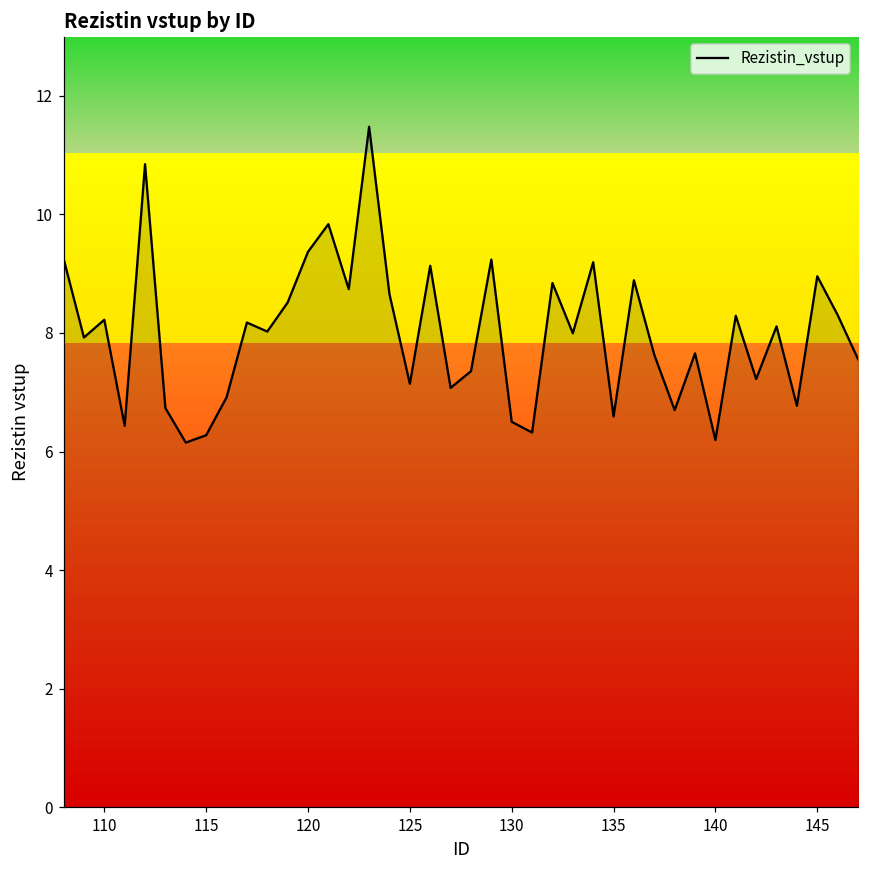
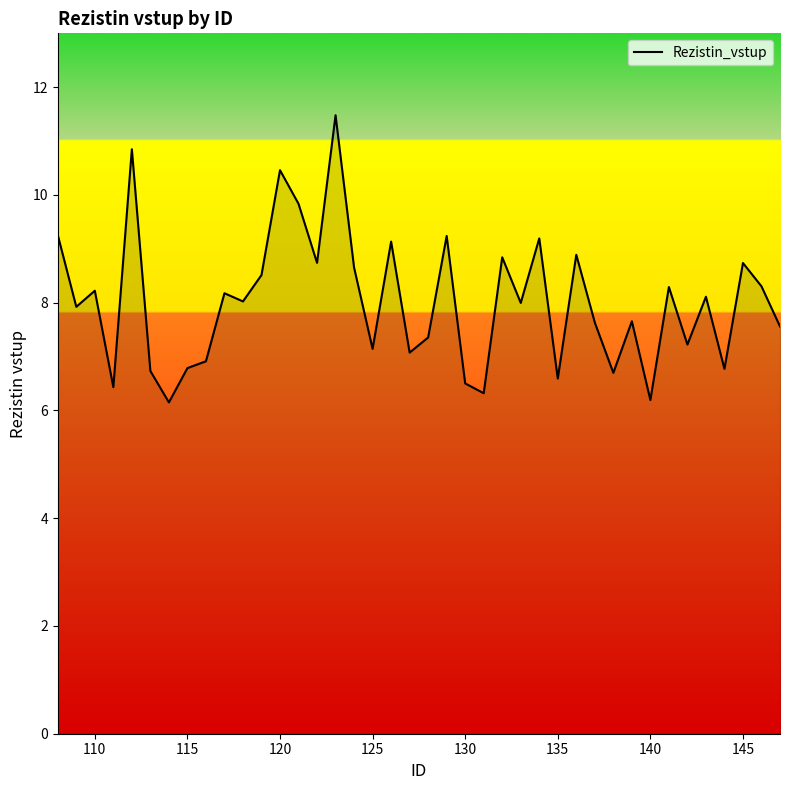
115: 6.3 -> 6.8
120: 9.4 -> 10.5
145: 9.0 -> 8.7
